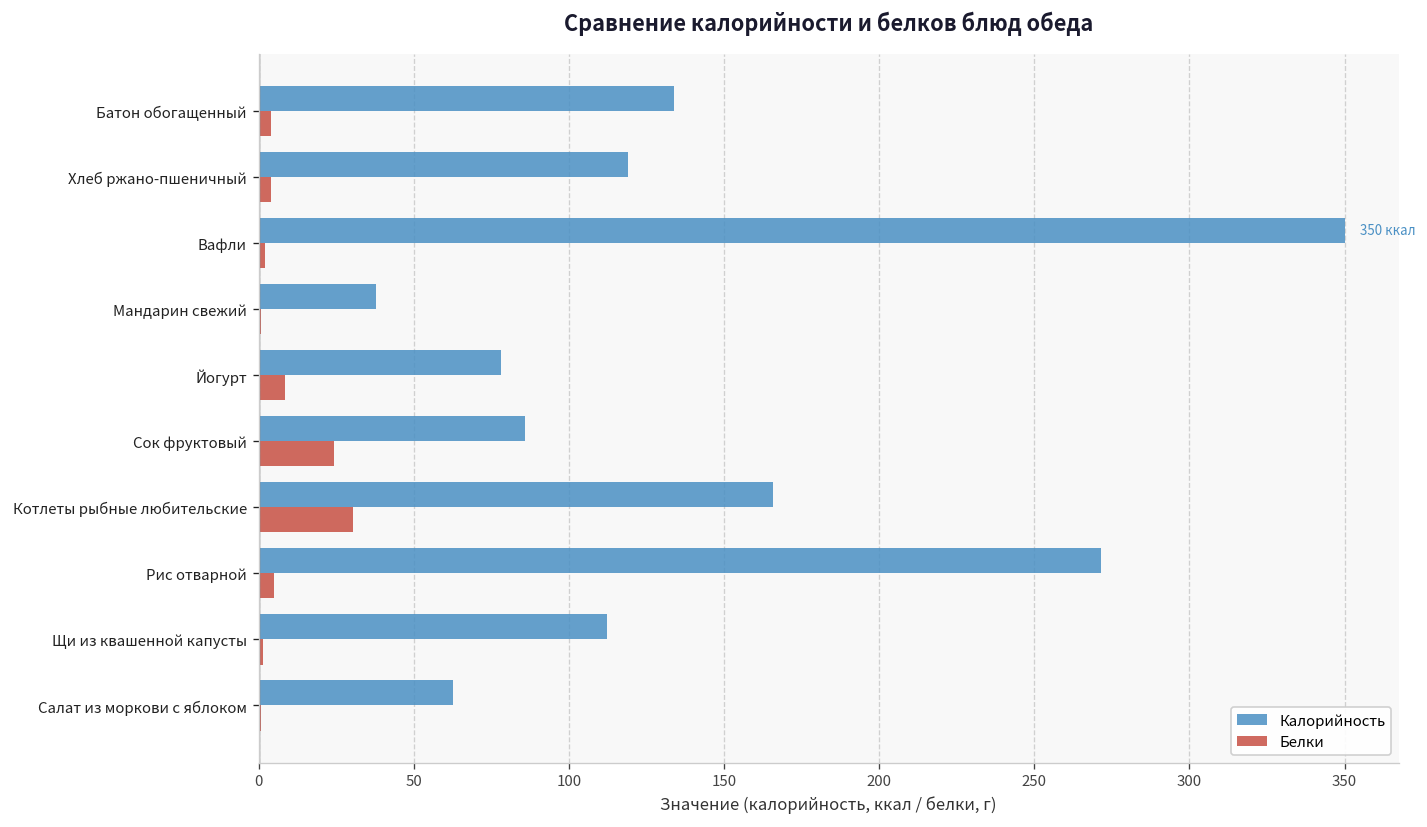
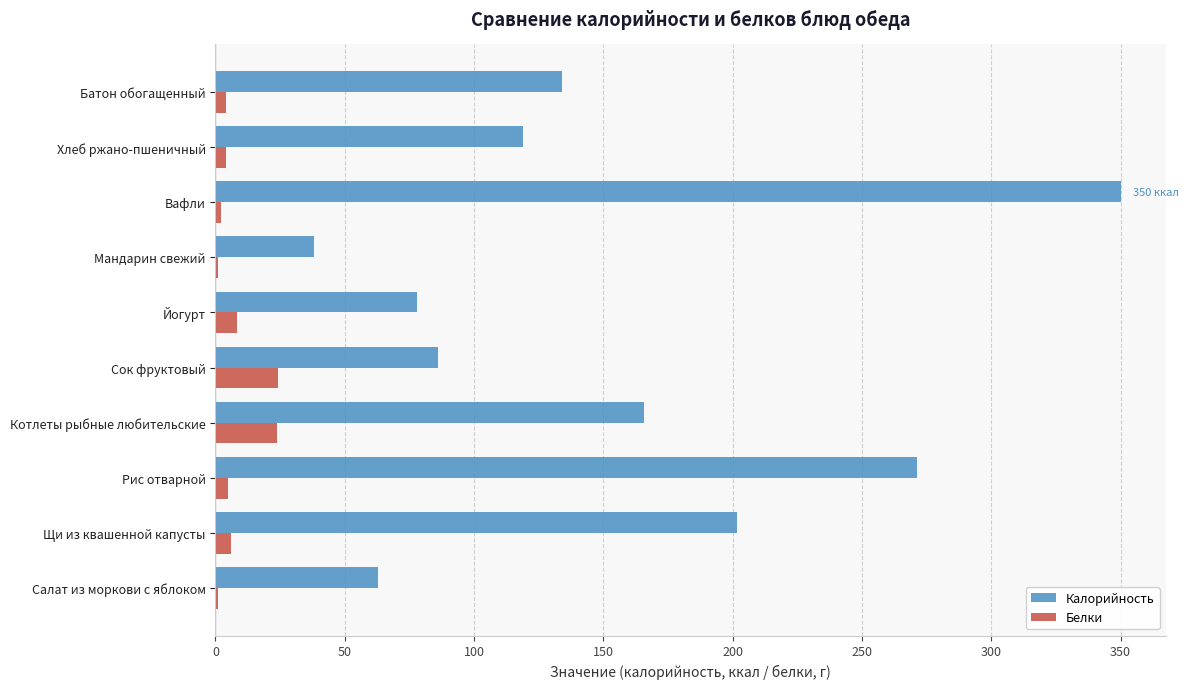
Белки, Котлеты рыбные любительские: 31 -> 24
Калорийность, Щи из квашенной капусты: 112 -> 202
Белки, Щи из квашенной капусты: 2 -> 6
